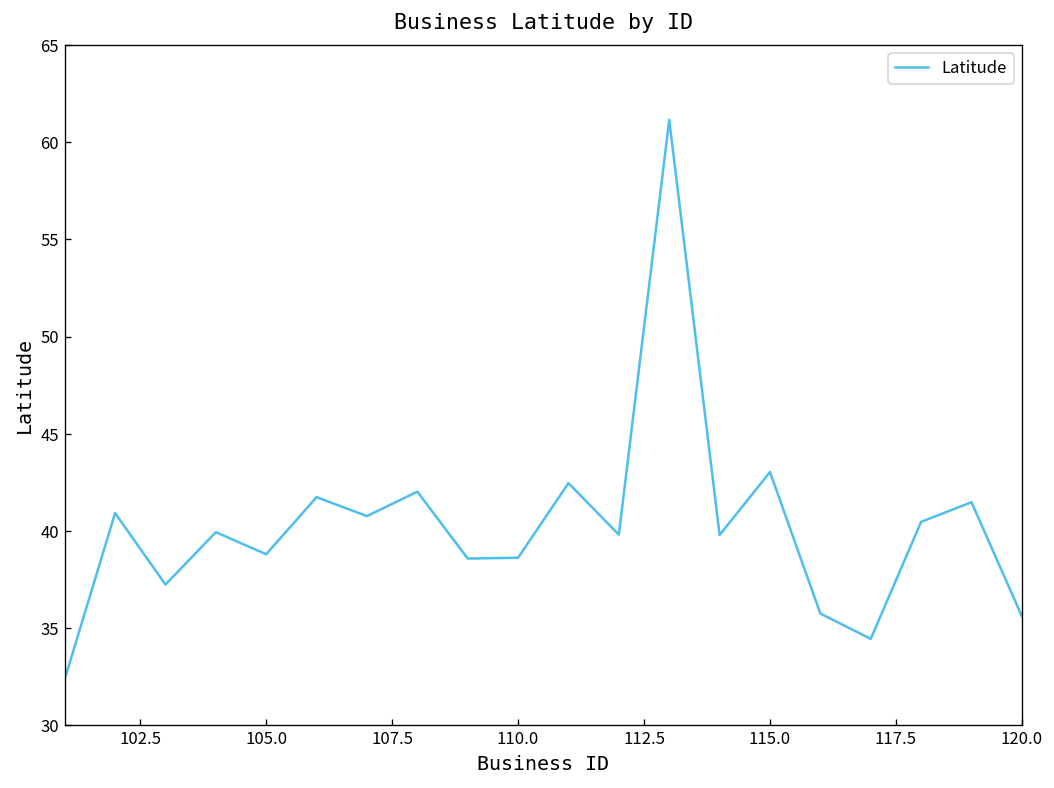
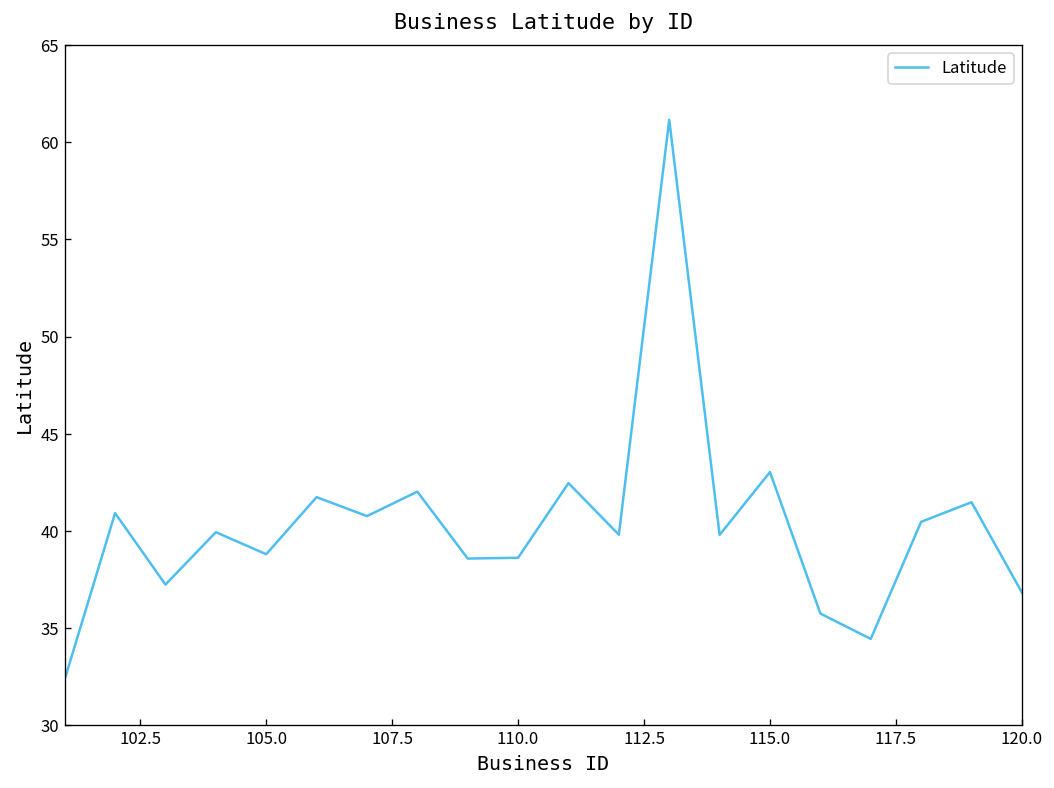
120.0: 35.6 -> 36.8
